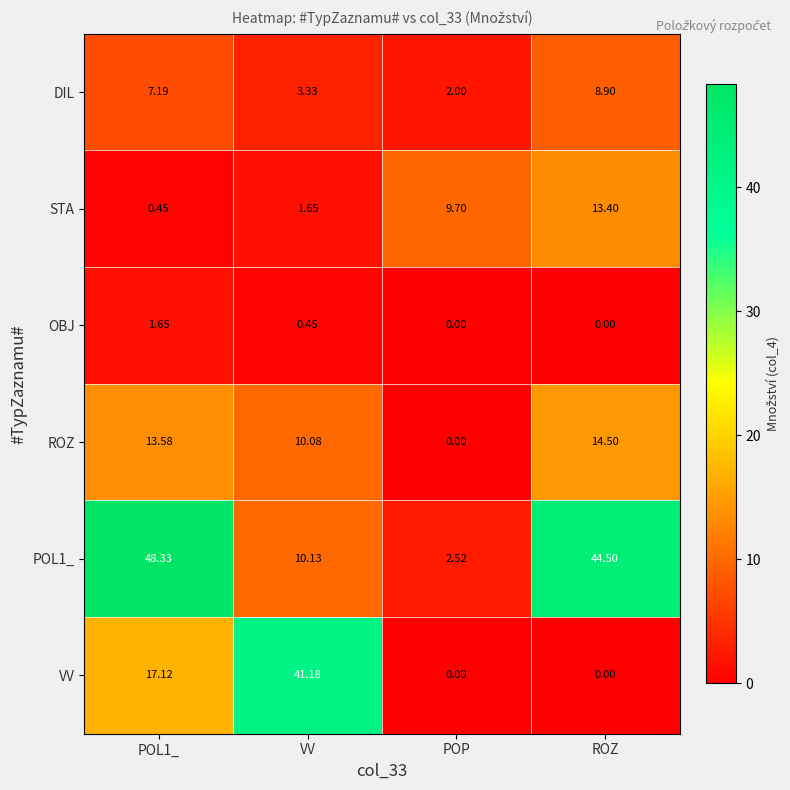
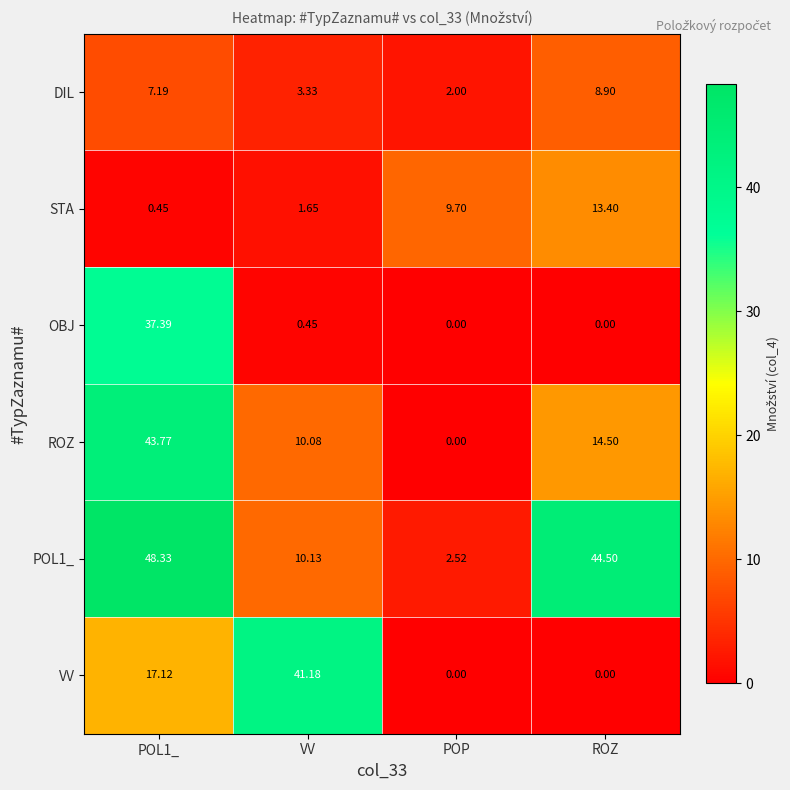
OBJ, POL1_: 1.65 -> 37.39
ROZ, POL1_: 13.58 -> 43.77
